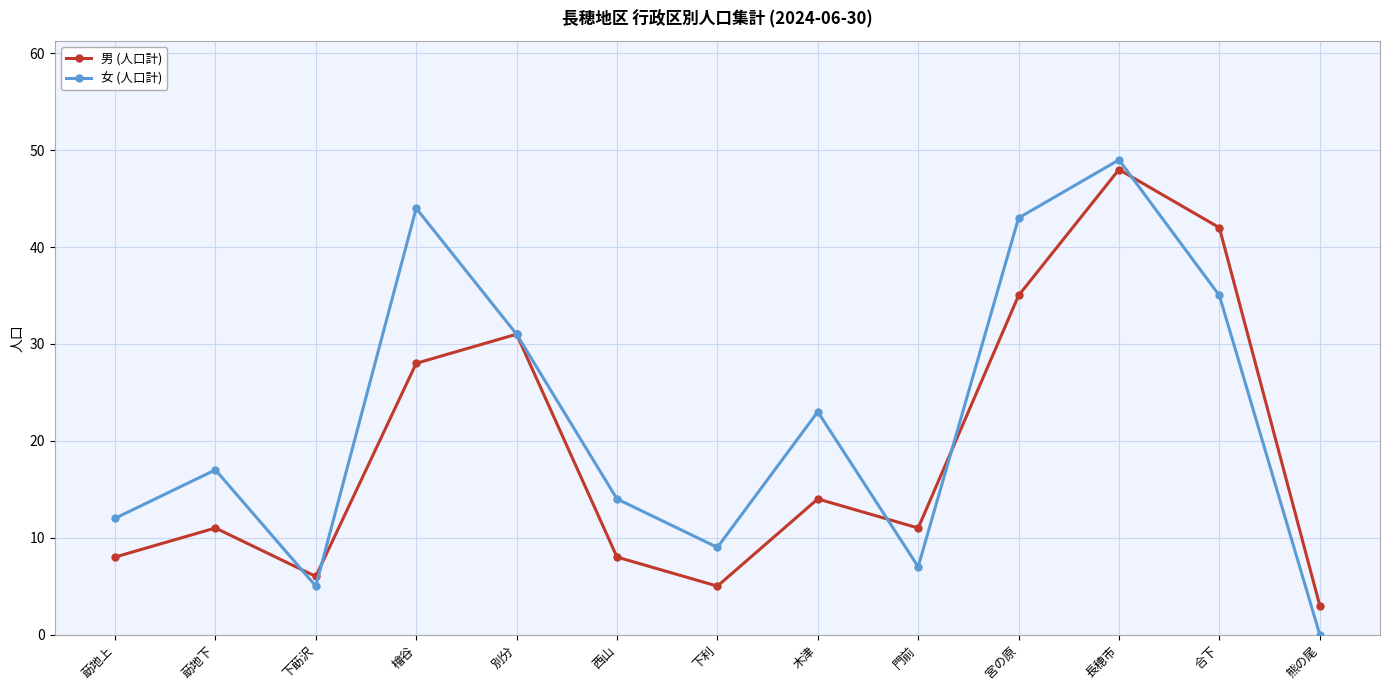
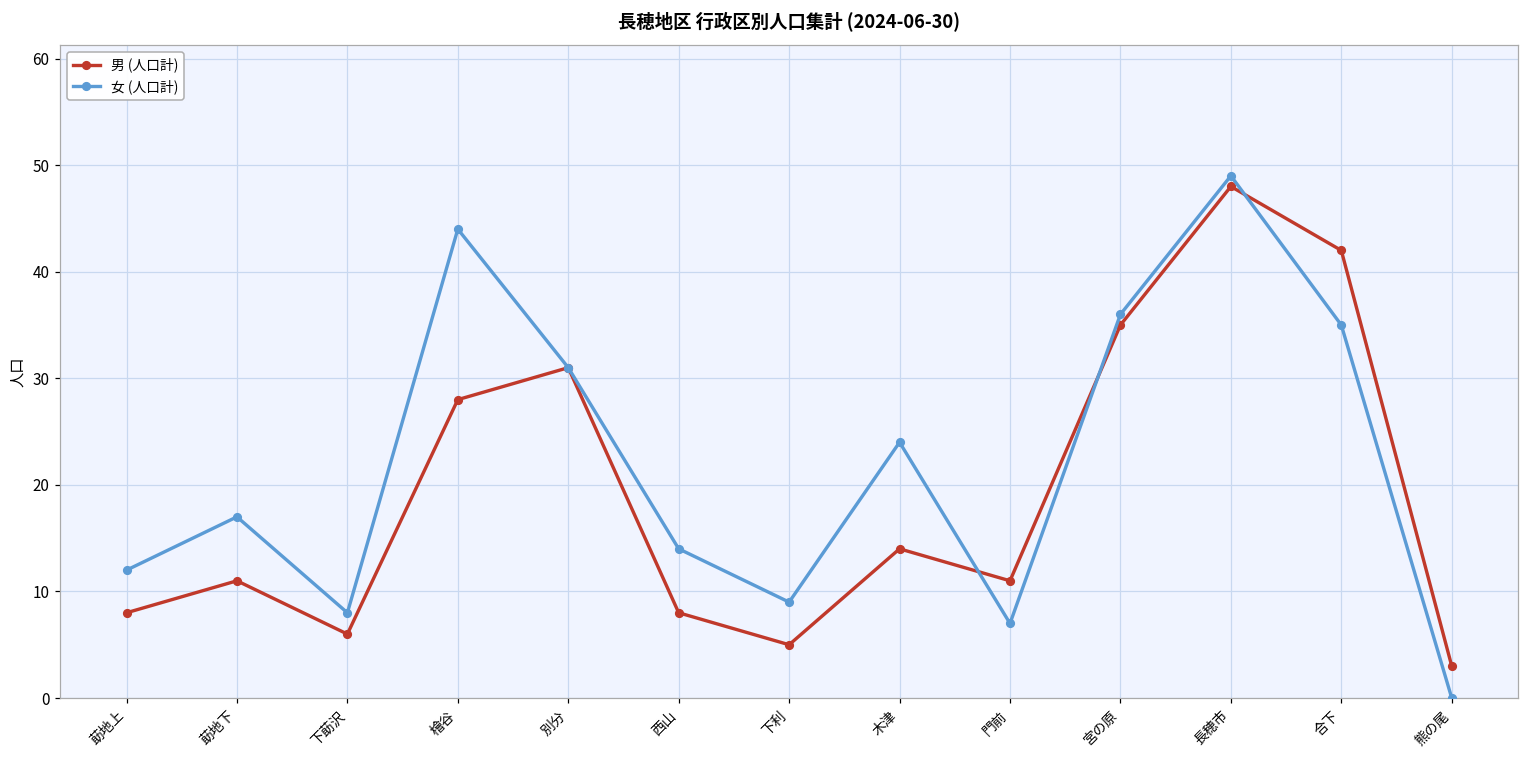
女 (人口計), 下莇沢: 5 -> 8
女 (人口計), 木津: 23 -> 24
女 (人口計), 宮の原: 43 -> 36
